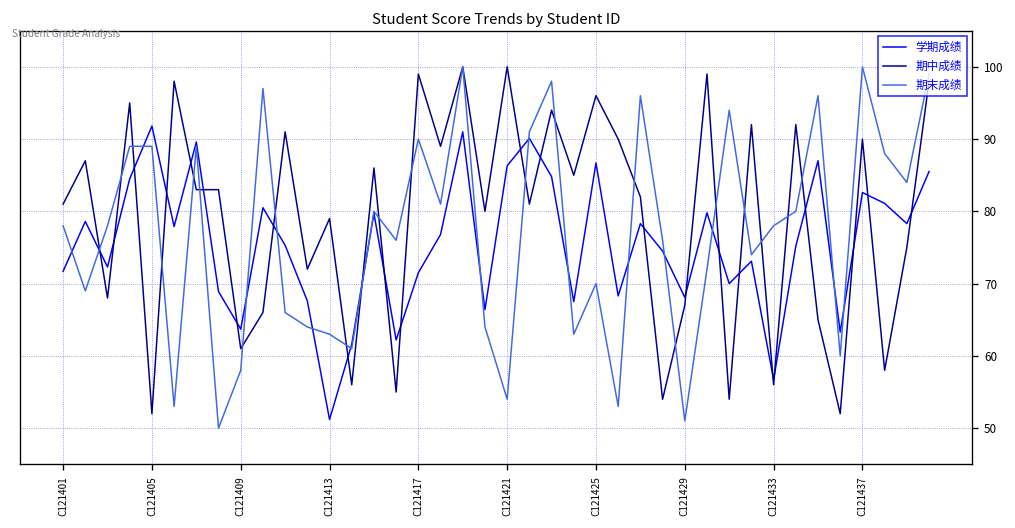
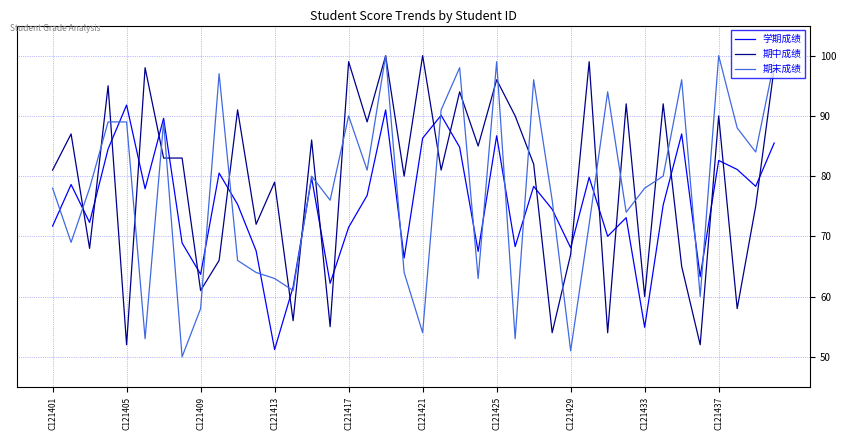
期末成绩, C121425: 70 -> 99
学期成绩, C121433: 57 -> 55
期中成绩, C121433: 56 -> 60
